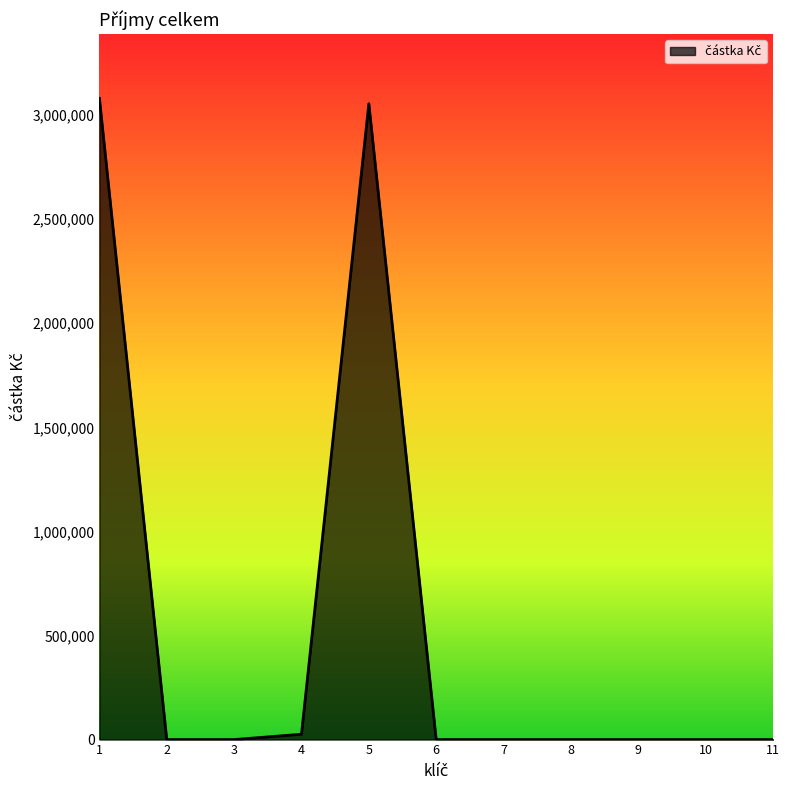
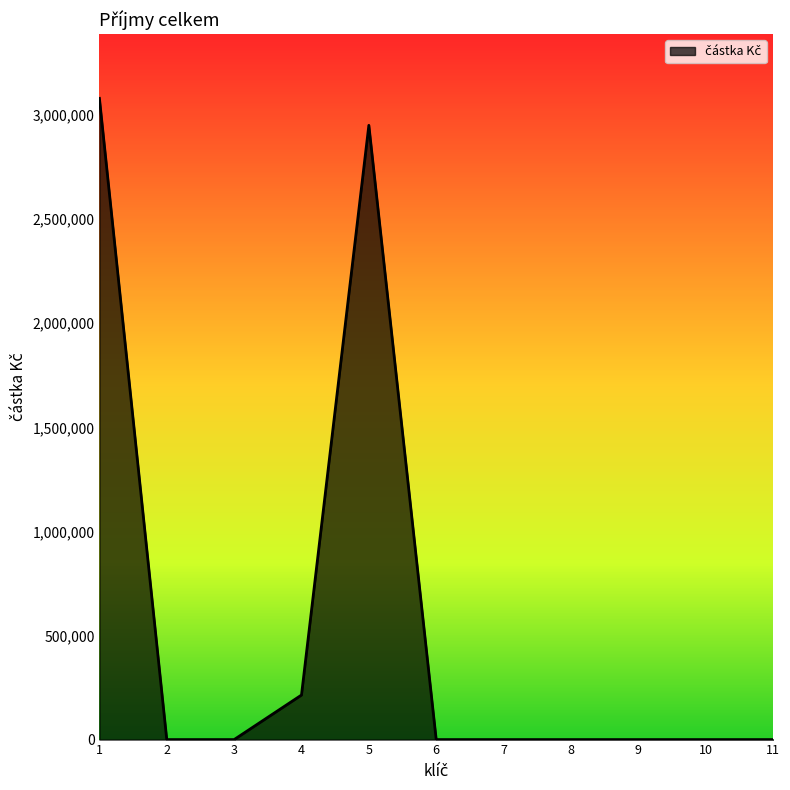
4: 30,000 -> 210,000
5: 3,050,000 -> 2,950,000
